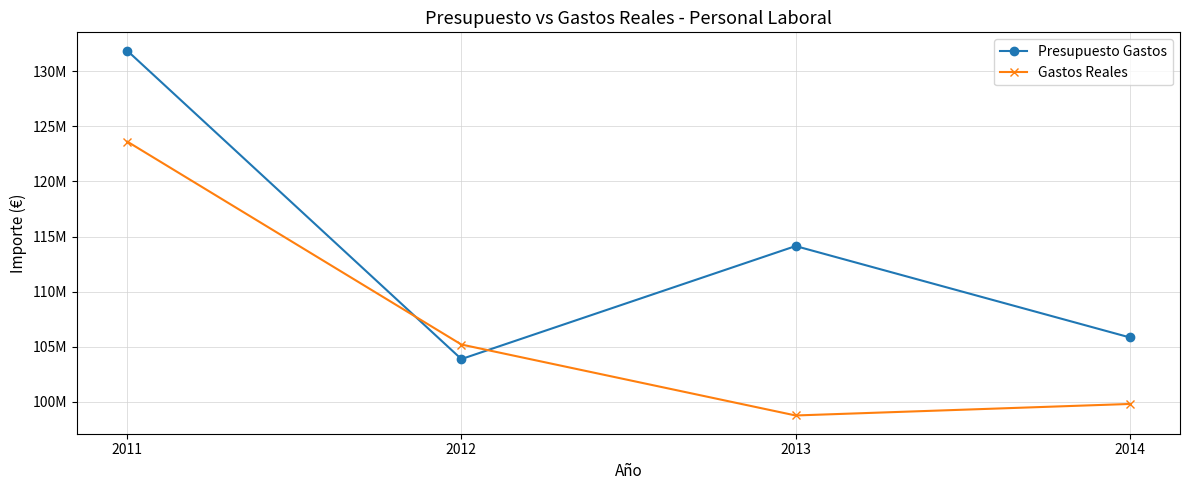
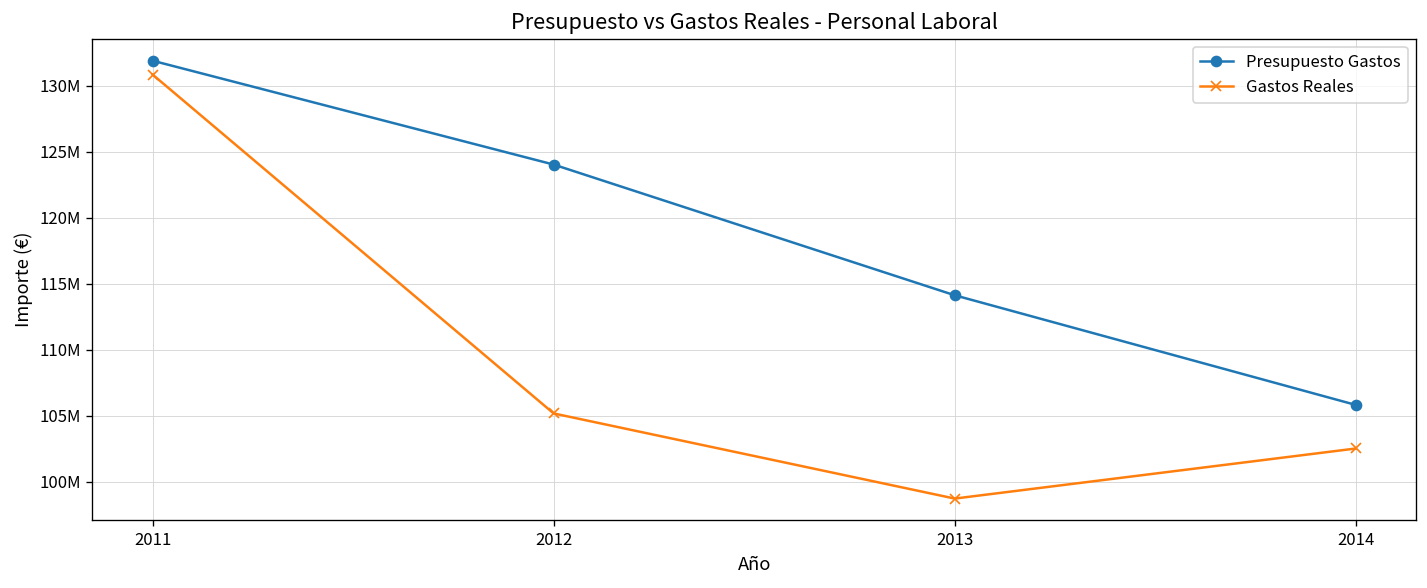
Gastos Reales, 2011: 123600000 -> 130800000
Presupuesto Gastos, 2012: 103900000 -> 124000000
Gastos Reales, 2014: 99800000 -> 102500000
